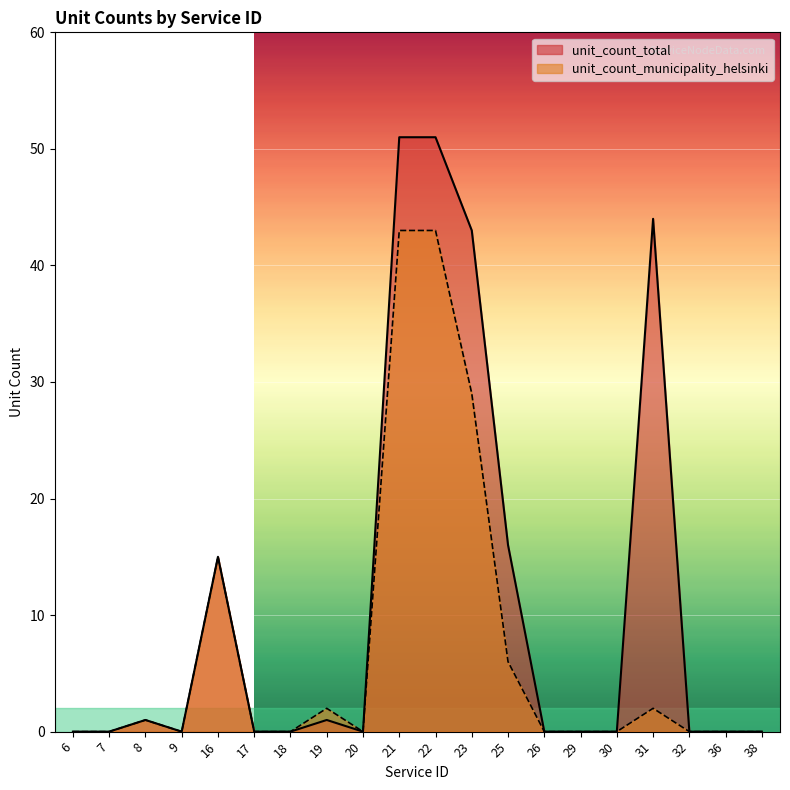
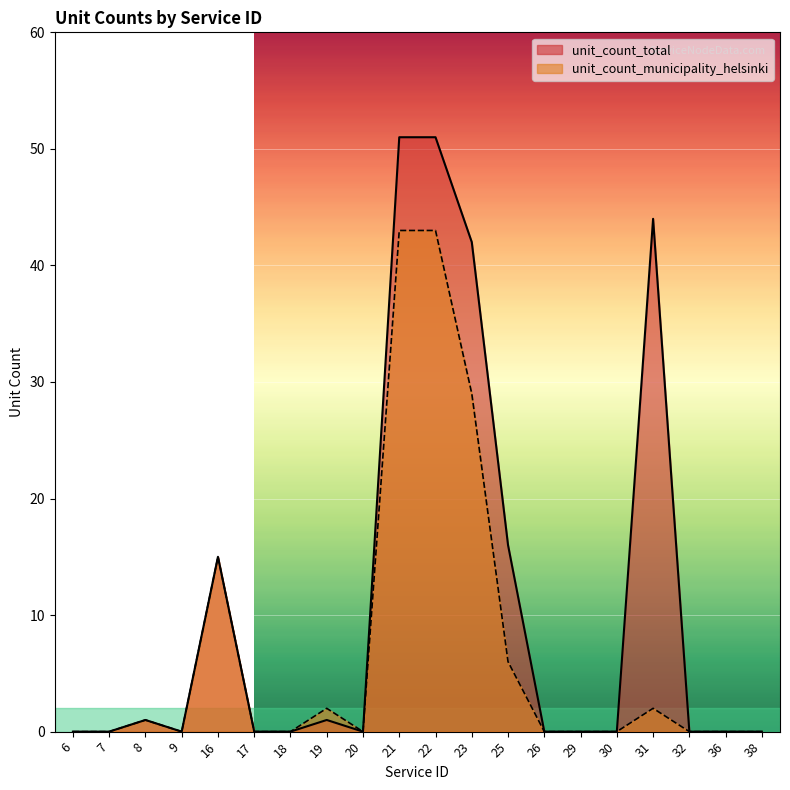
unit_count_total, 23: 43 -> 42
